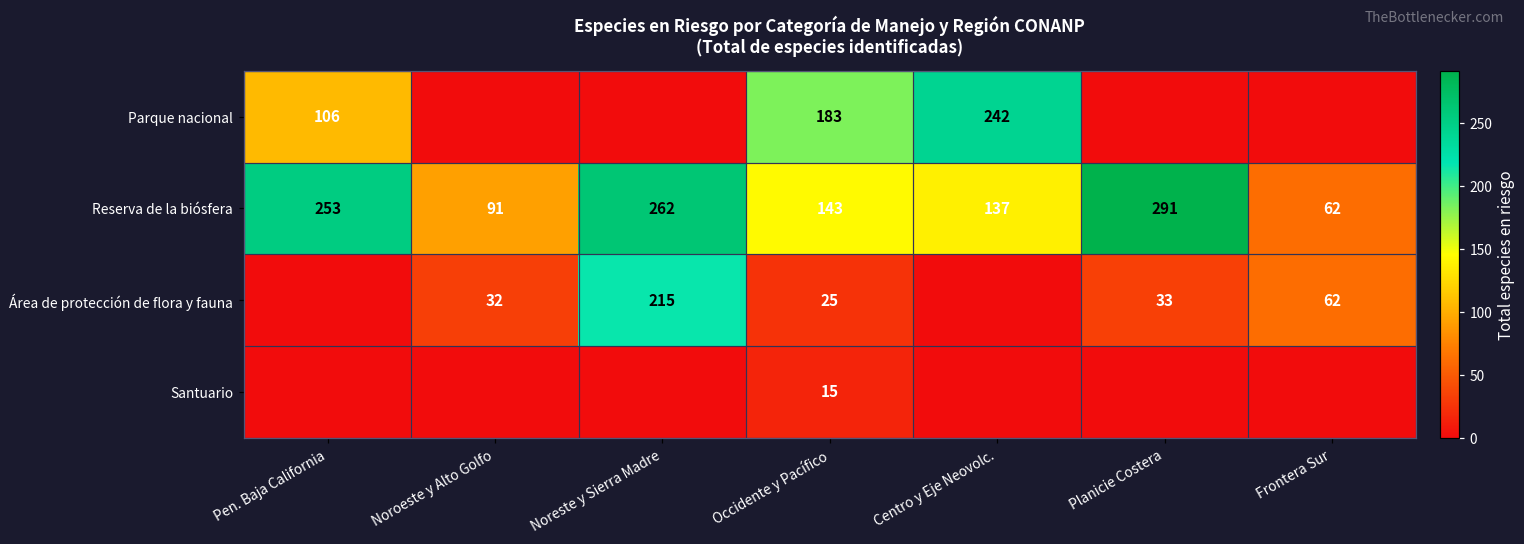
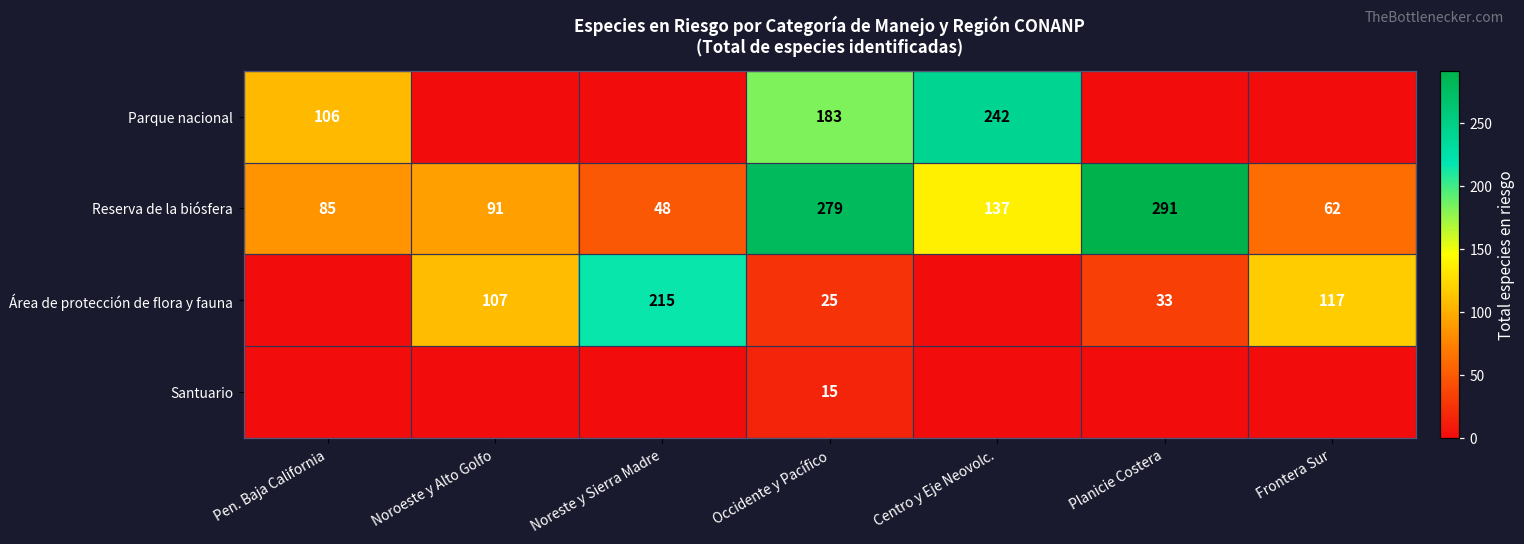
Reserva de la biósfera, Pen. Baja California: 253 -> 85
Reserva de la biósfera, Noreste y Sierra Madre: 262 -> 48
Reserva de la biósfera, Occidente y Pacífico: 143 -> 279
Área de protección de flora y fauna, Noroeste y Alto Golfo: 32 -> 107
Área de protección de flora y fauna, Frontera Sur: 62 -> 117
